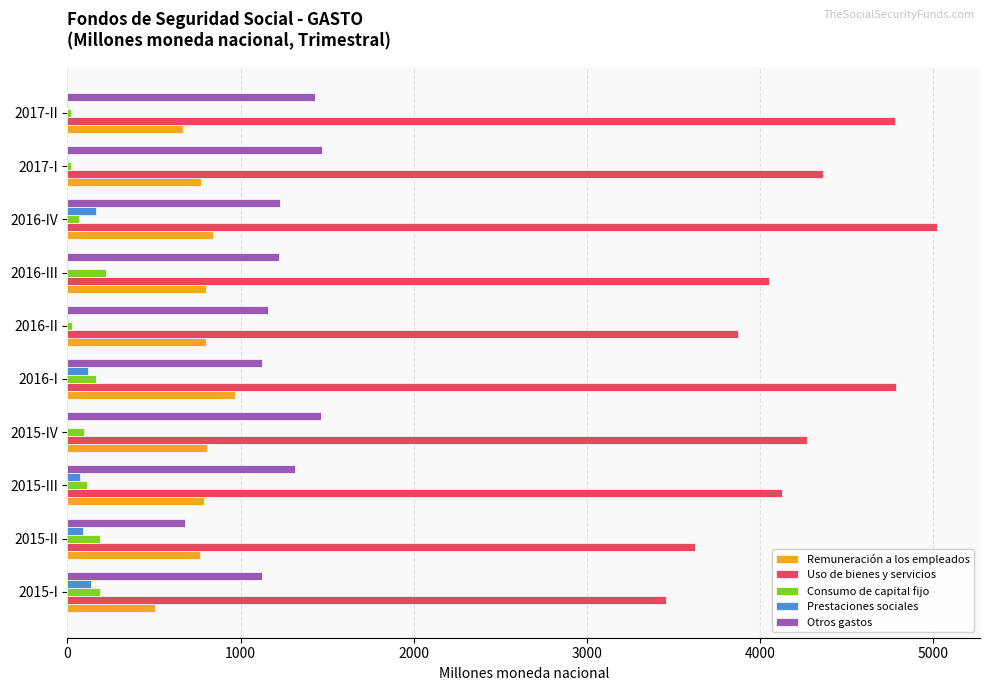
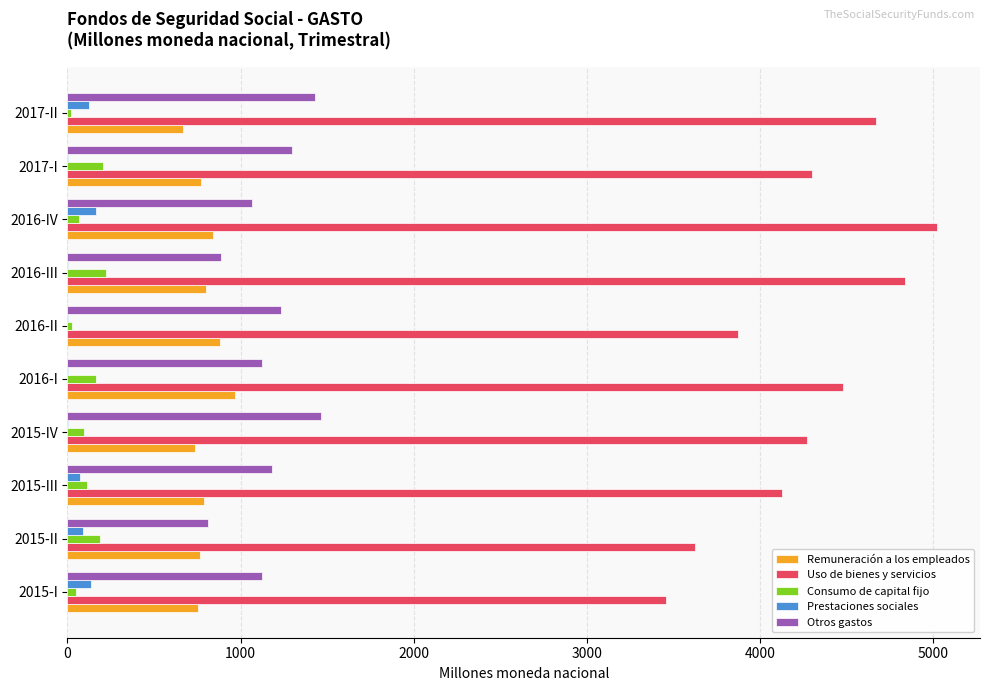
Prestaciones sociales, 2017-II: 0 -> 130
Uso de bienes y servicios, 2017-II: 4780 -> 4670
Otros gastos, 2017-I: 1470 -> 1290
Consumo de capital fijo, 2017-I: 20 -> 210
Uso de bienes y servicios, 2017-I: 4360 -> 4300
Otros gastos, 2016-IV: 1230 -> 1070
Otros gastos, 2016-III: 1220 -> 880
Uso de bienes y servicios, 2016-III: 4050 -> 4840
Otros gastos, 2016-II: 1160 -> 1240
Remuneración a los empleados, 2016-II: 800 -> 880
Prestaciones sociales, 2016-I: 120 -> 0
Uso de bienes y servicios, 2016-I: 4790 -> 4480
Remuneración a los empleados, 2015-IV: 810 -> 740
Otros gastos, 2015-III: 1320 -> 1180
Otros gastos, 2015-II: 680 -> 810
Consumo de capital fijo, 2015-I: 190 -> 50
Remuneración a los empleados, 2015-I: 500 -> 750
